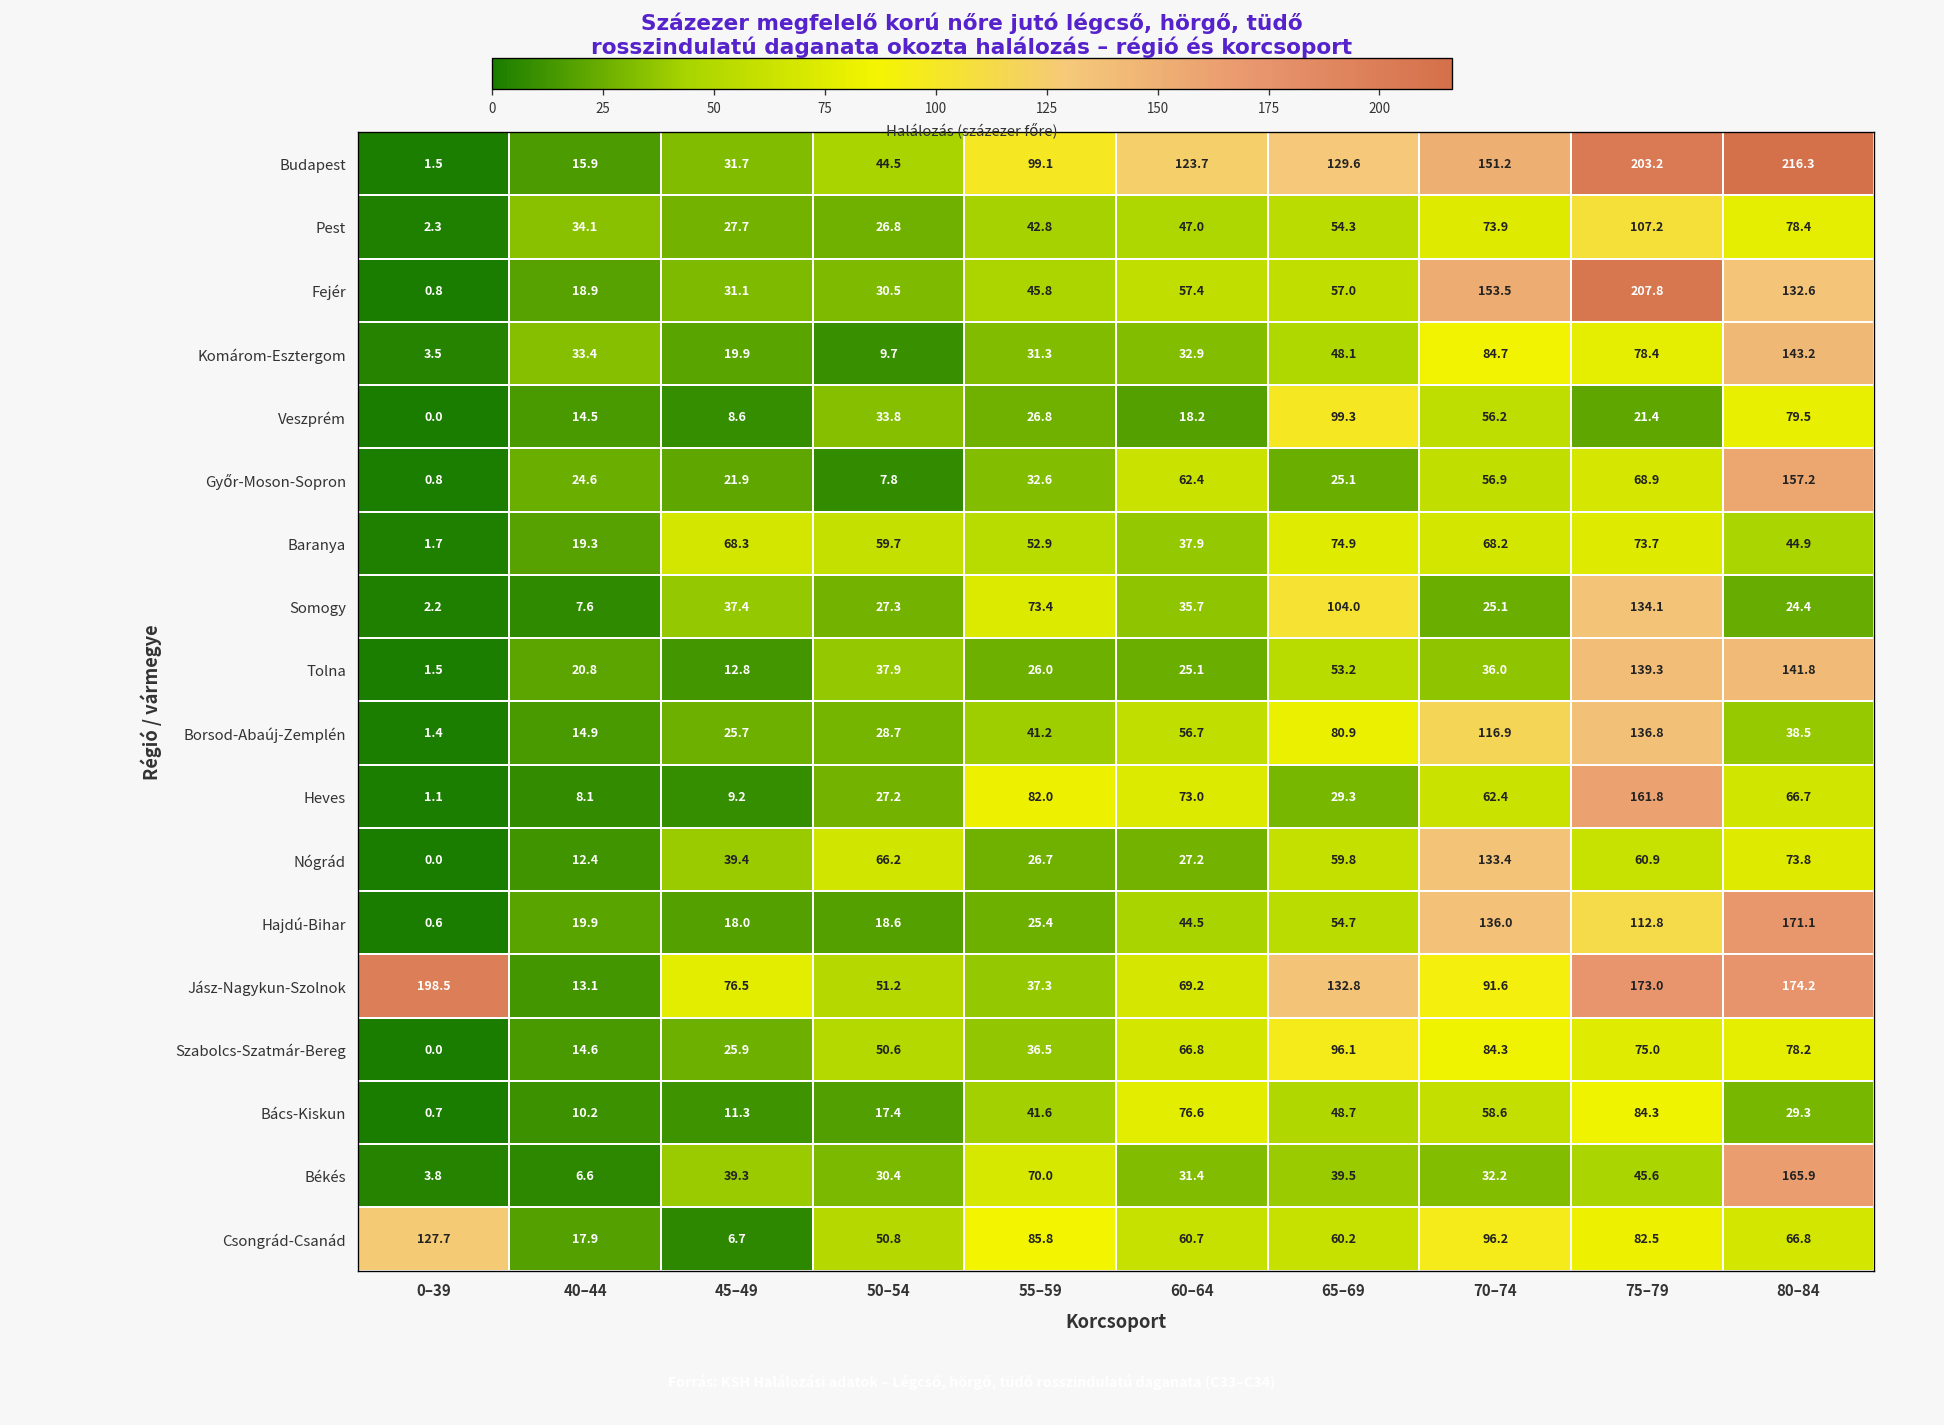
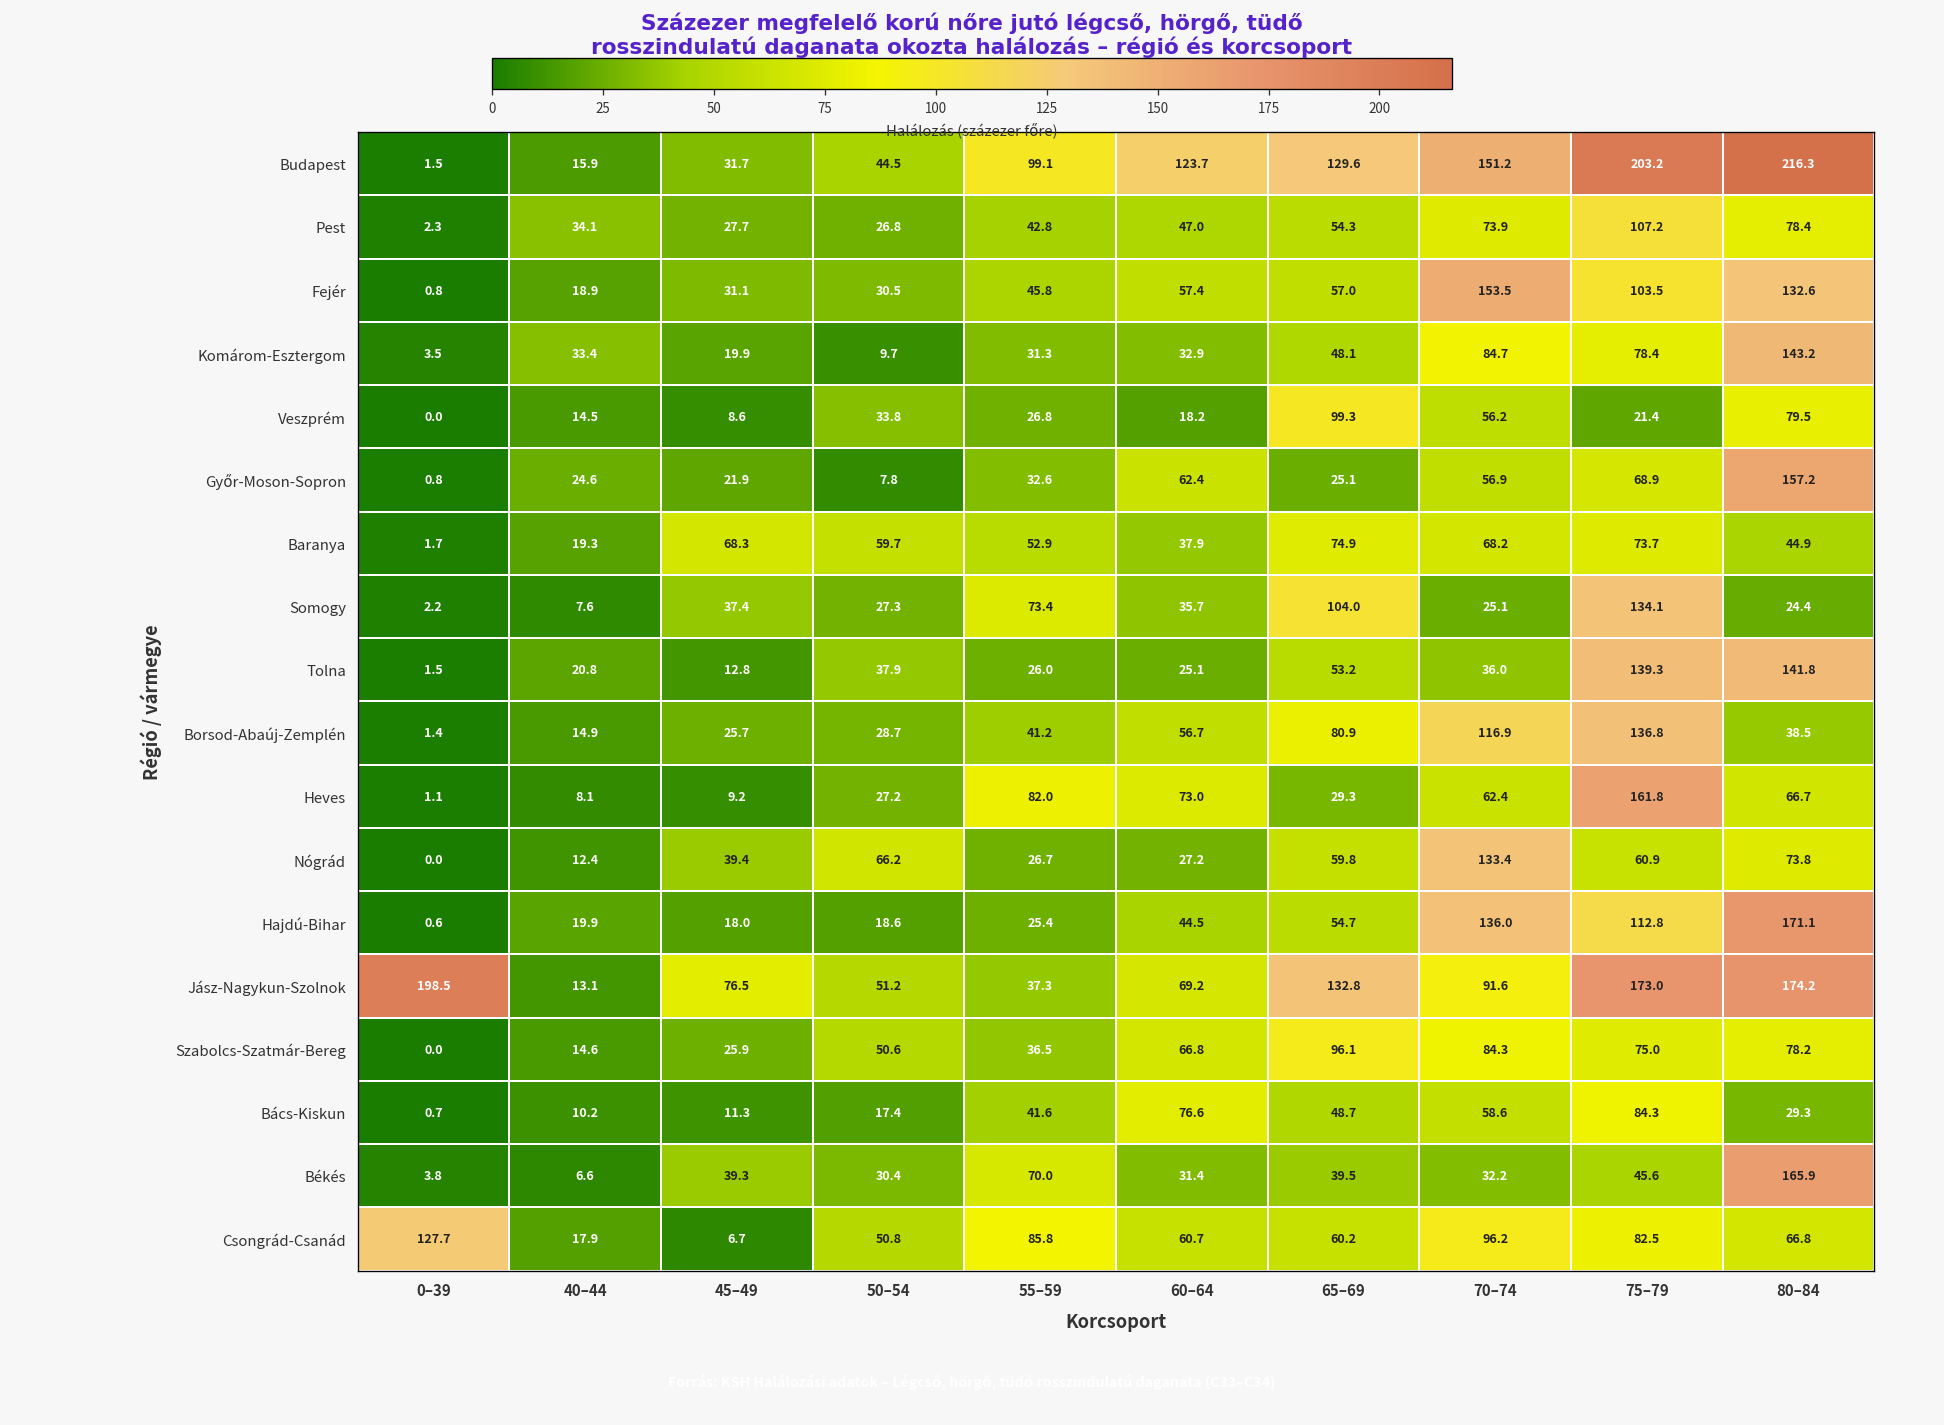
Fejér, 75–79: 207.8 -> 103.5
